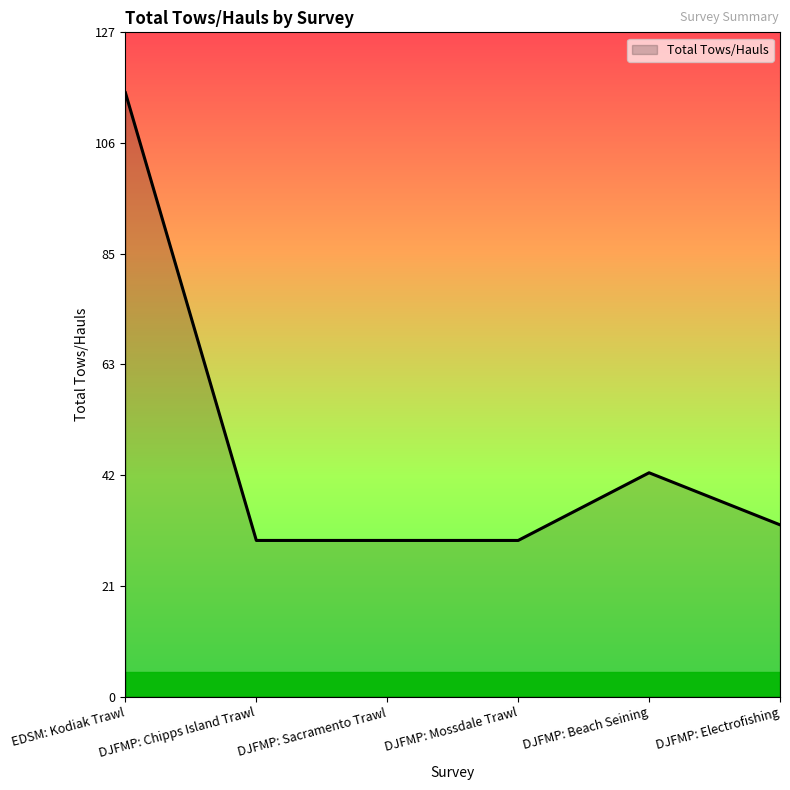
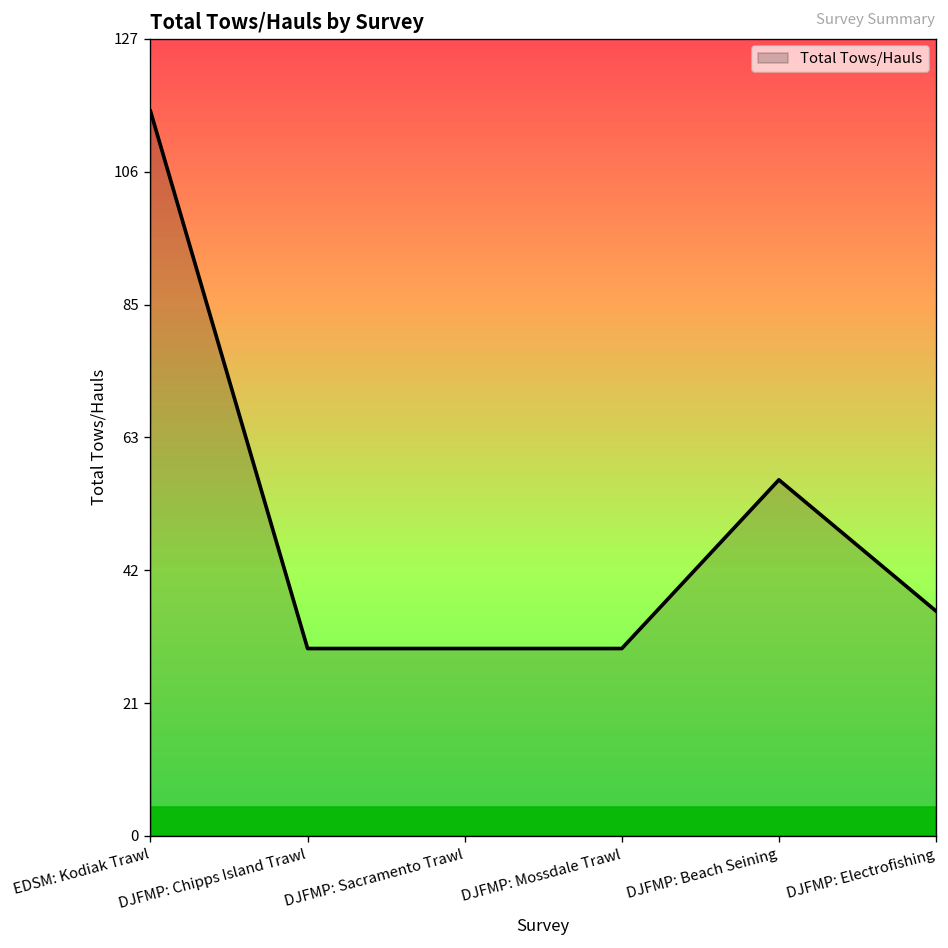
DJFMP: Beach Seining: 43 -> 57
DJFMP: Electrofishing: 33 -> 36
